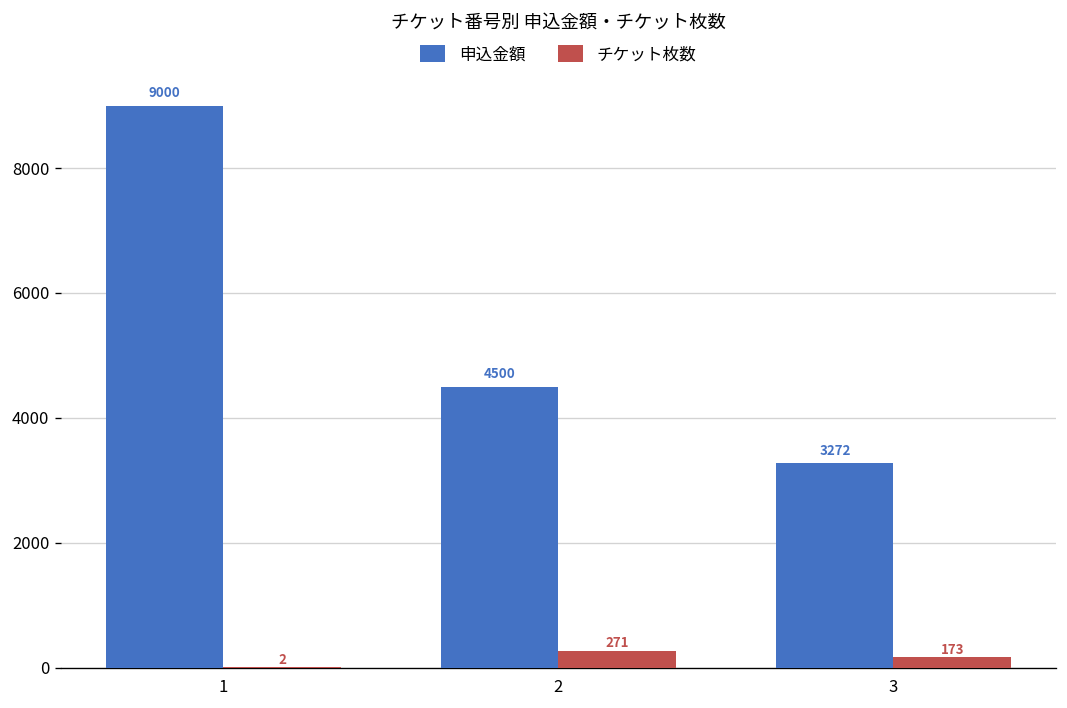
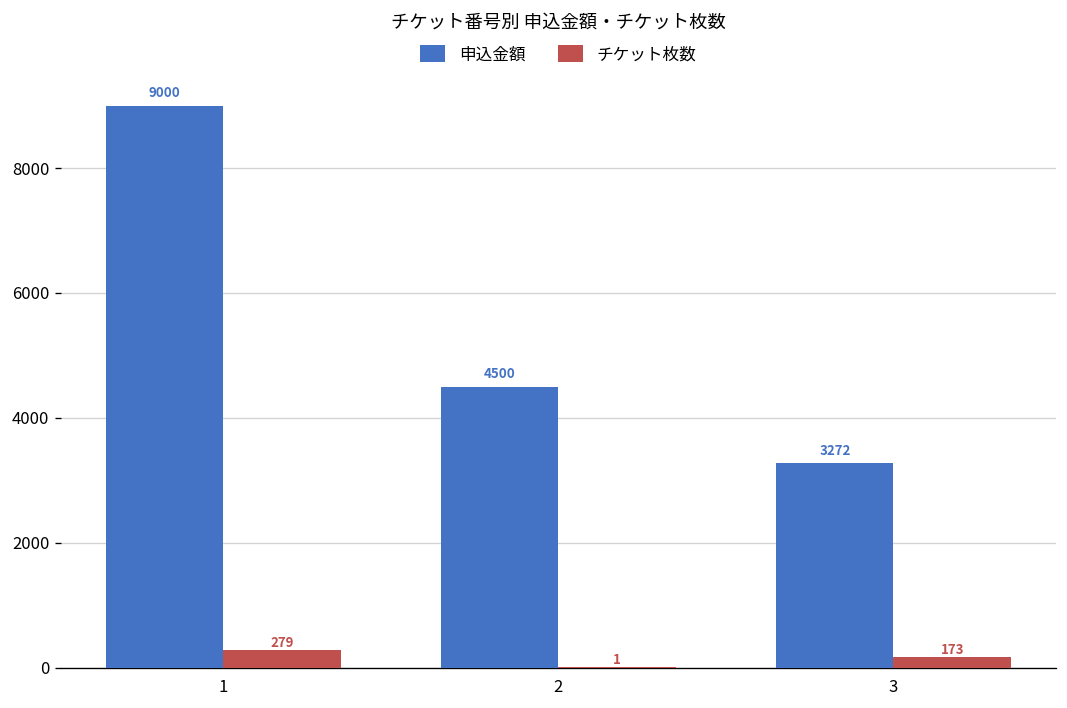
チケット枚数, 1: 2 -> 279
チケット枚数, 2: 271 -> 1
